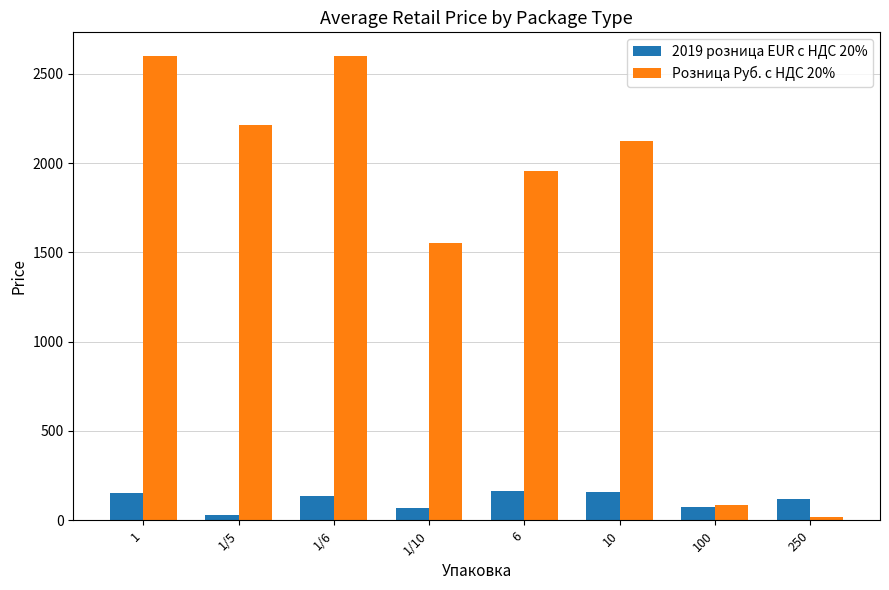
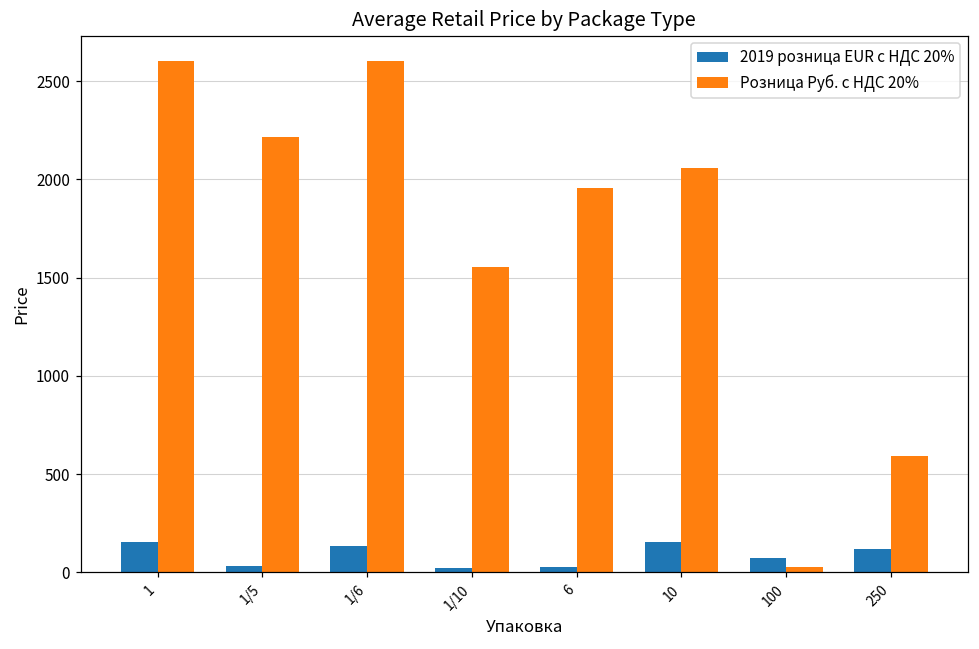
2019 розница EUR с НДС 20%, 1/10: 70 -> 20
2019 розница EUR с НДС 20%, 6: 160 -> 30
Розница Руб. с НДС 20%, 10: 2120 -> 2060
Розница Руб. с НДС 20%, 100: 80 -> 30
Розница Руб. с НДС 20%, 250: 20 -> 590
